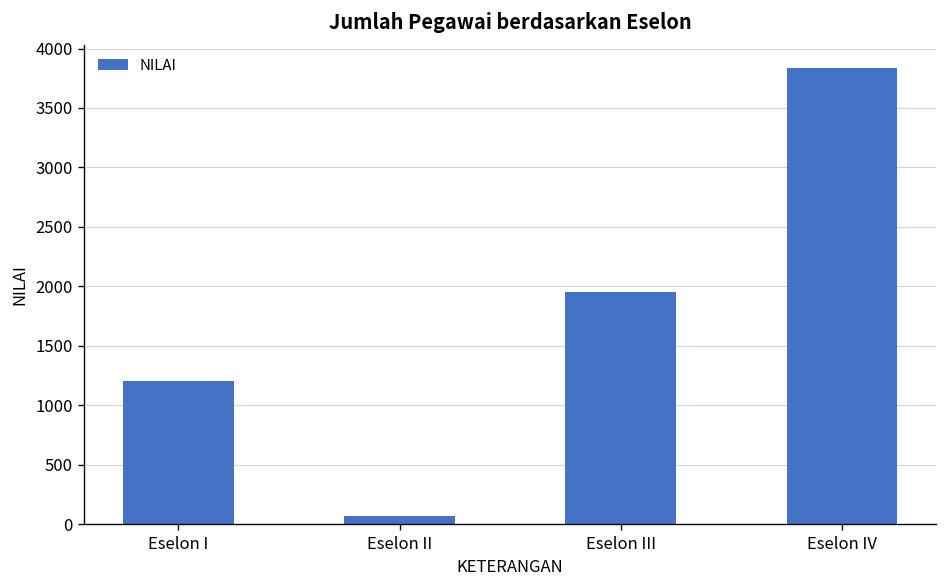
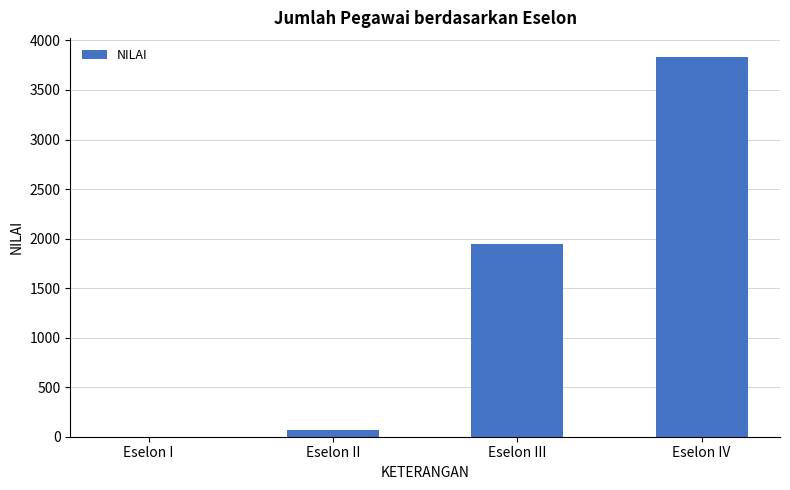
Eselon I: 1200 -> 0
